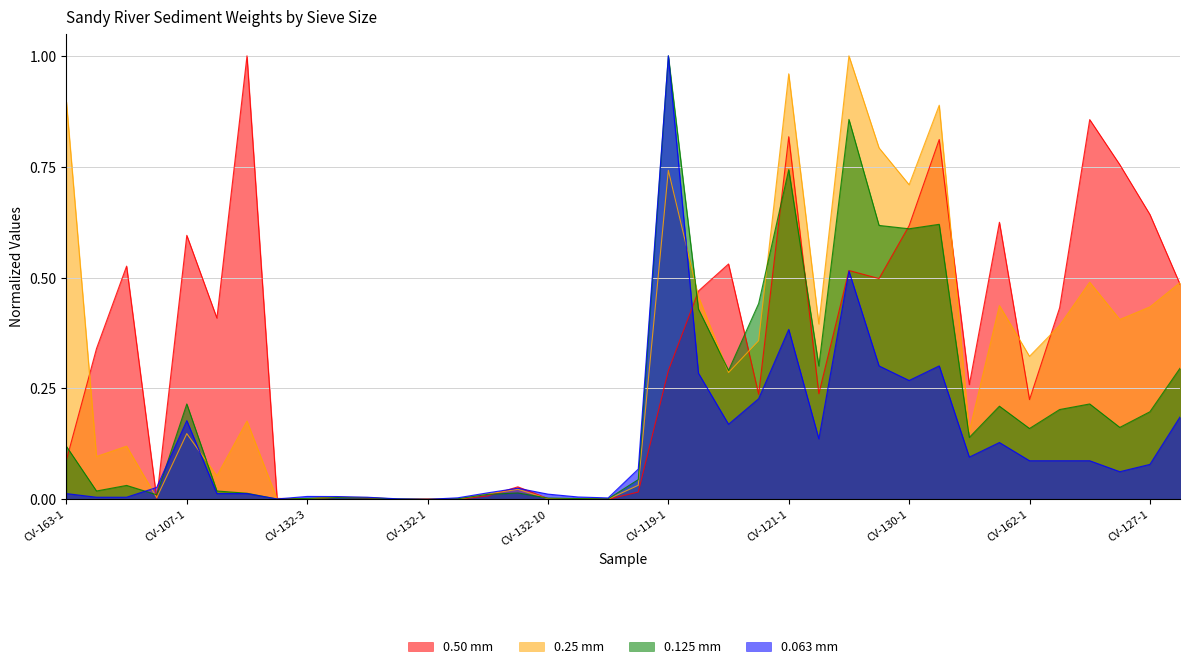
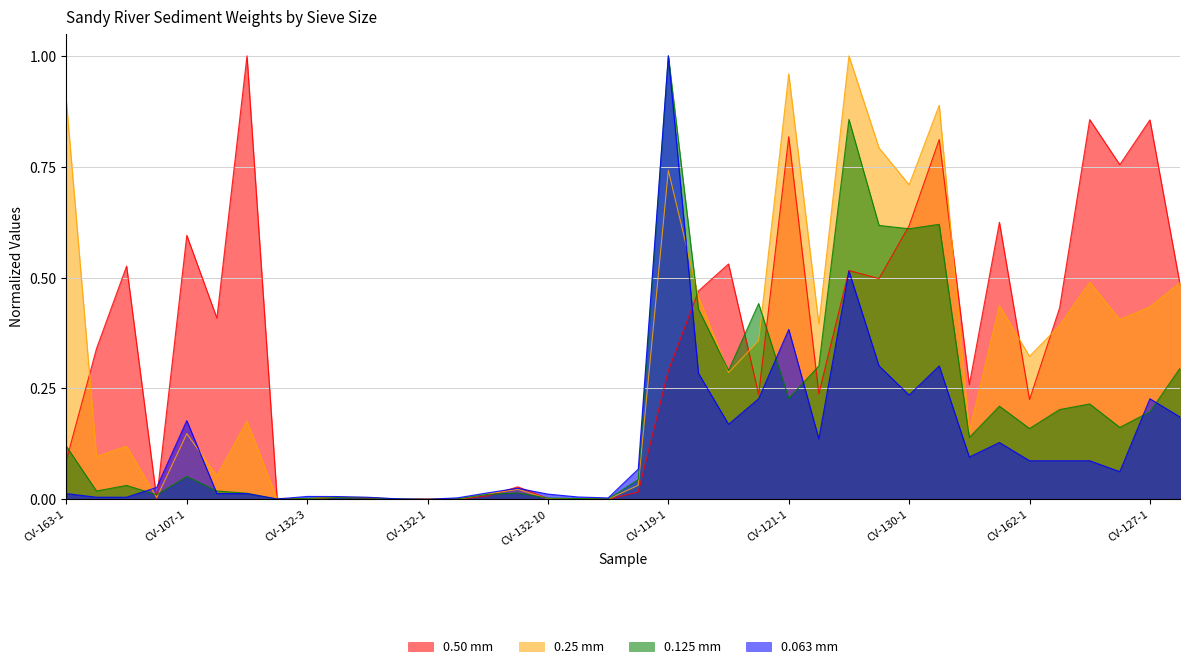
0.125 mm, CV-107-1: 0.22 -> 0.05
0.125 mm, CV-121-1: 0.74 -> 0.23
0.063 mm, CV-130-1: 0.27 -> 0.24
0.50 mm, CV-127-1: 0.64 -> 0.86
0.063 mm, CV-127-1: 0.08 -> 0.23
